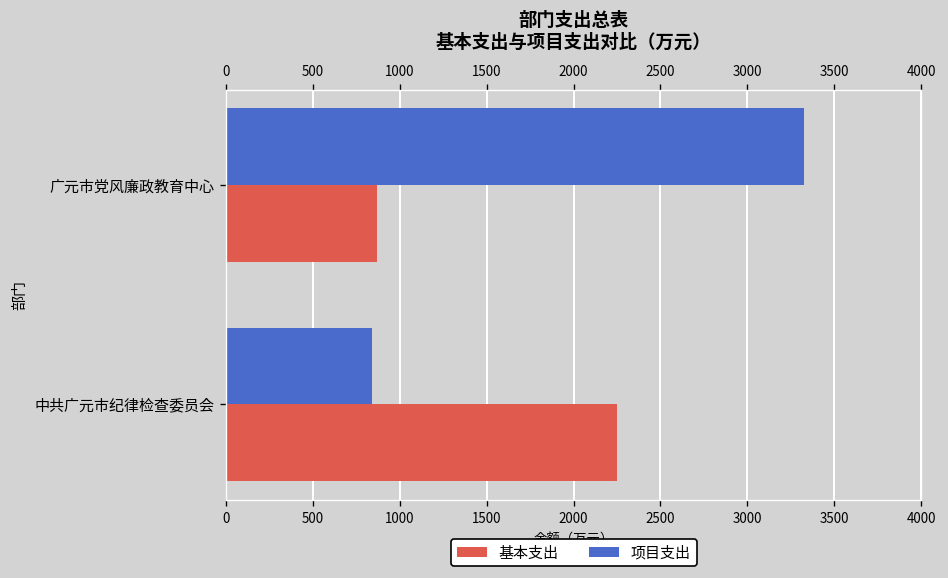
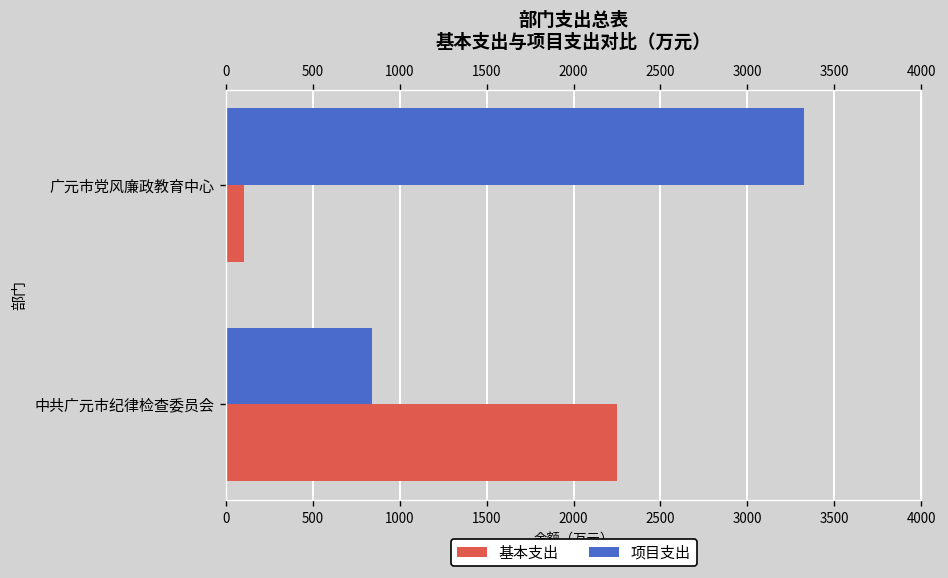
基本支出, 广元市党风廉政教育中心: 870 -> 110
